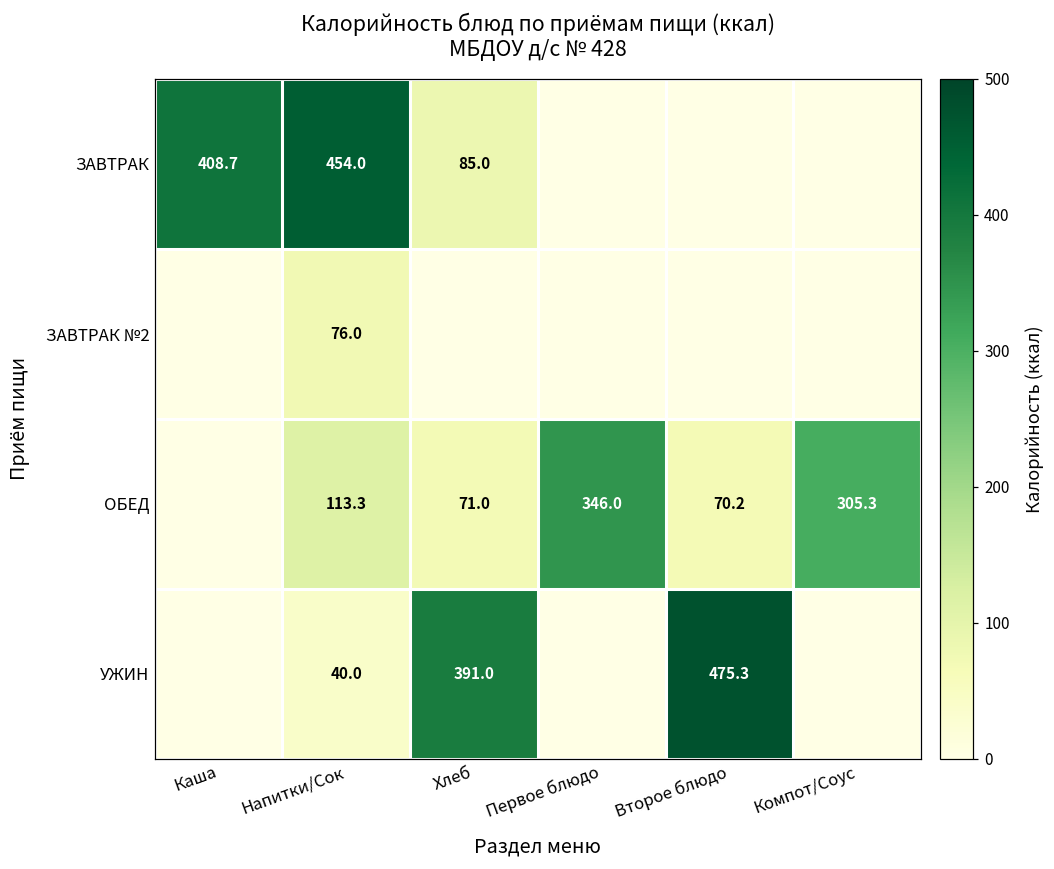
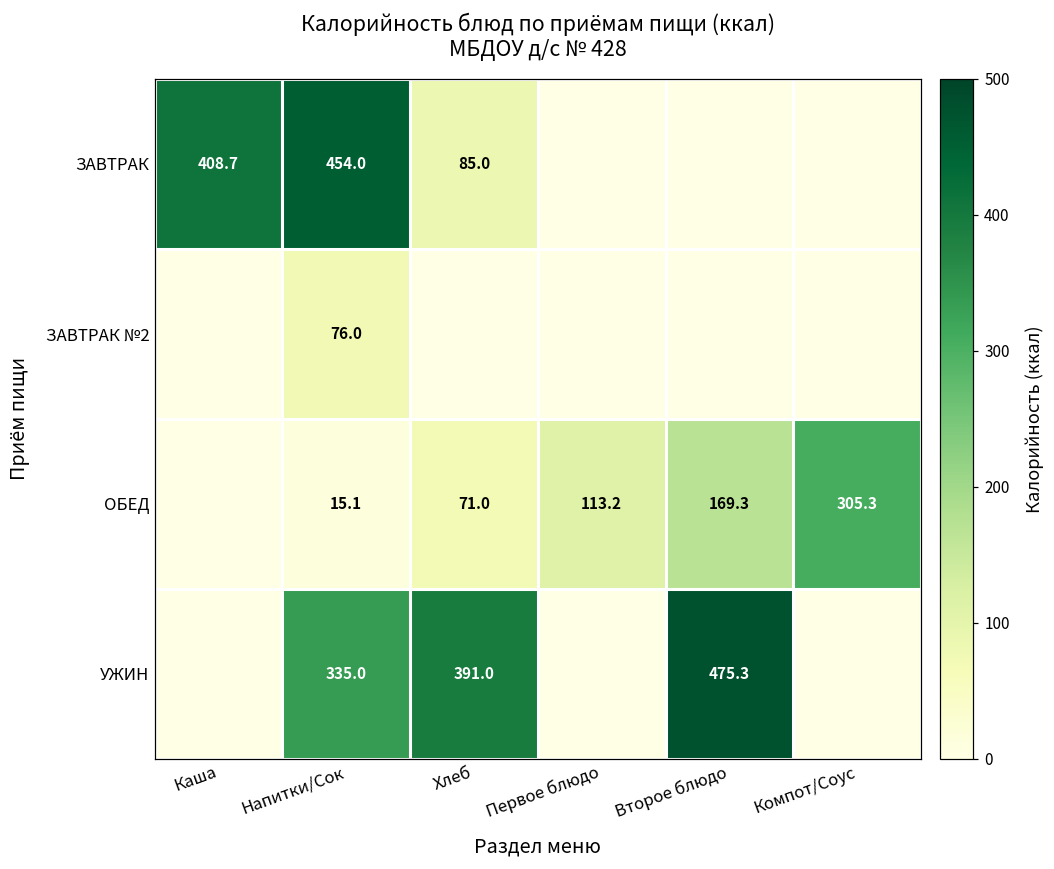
ОБЕД, Напитки/Сок: 113.3 -> 15.1
ОБЕД, Первое блюдо: 346.0 -> 113.2
ОБЕД, Второе блюдо: 70.2 -> 169.3
УЖИН, Напитки/Сок: 40.0 -> 335.0
